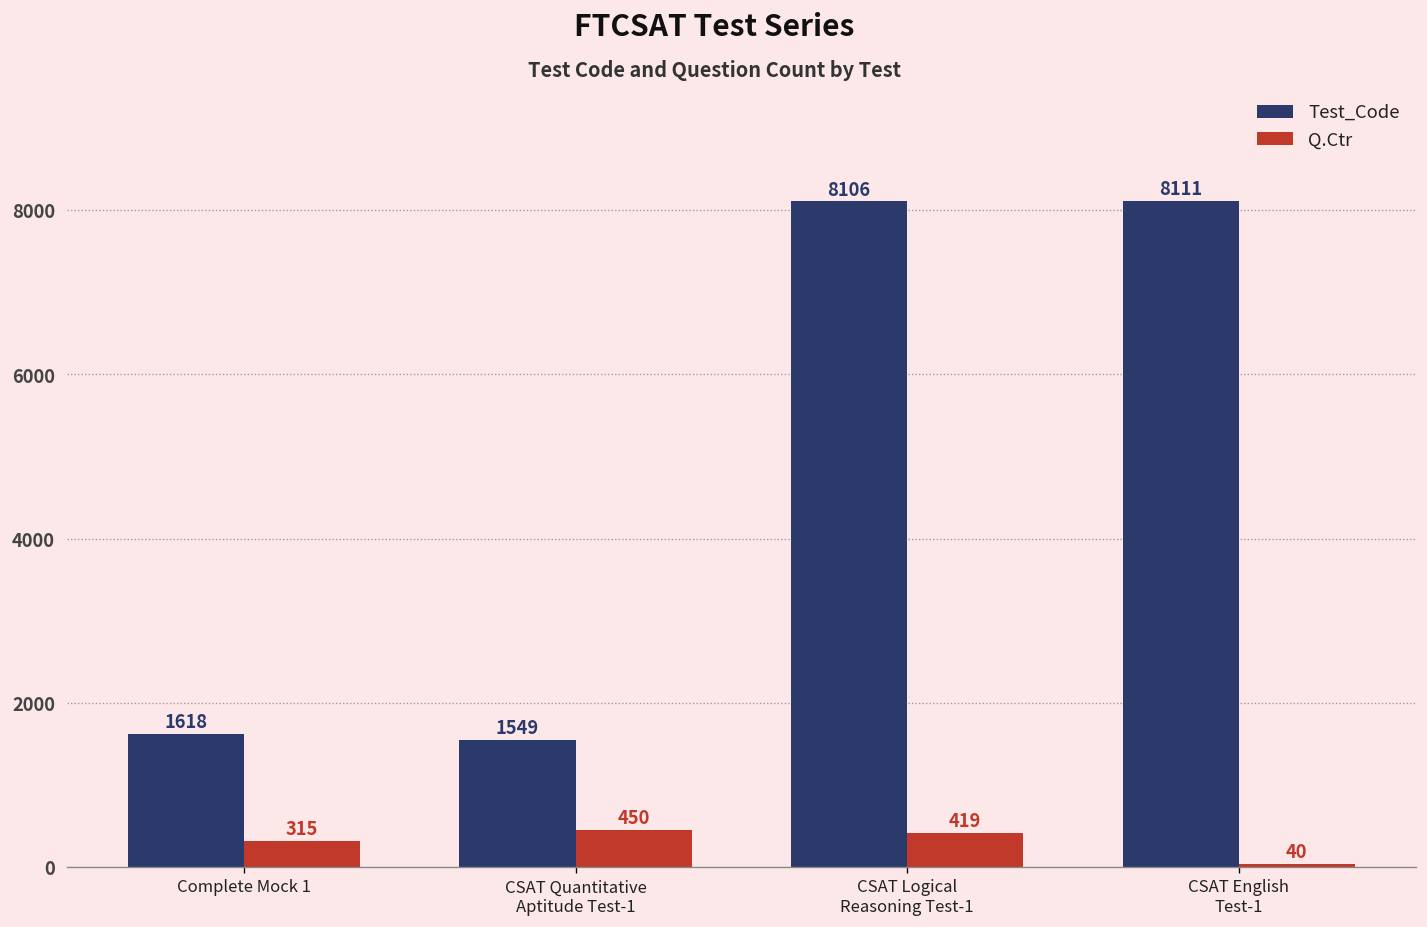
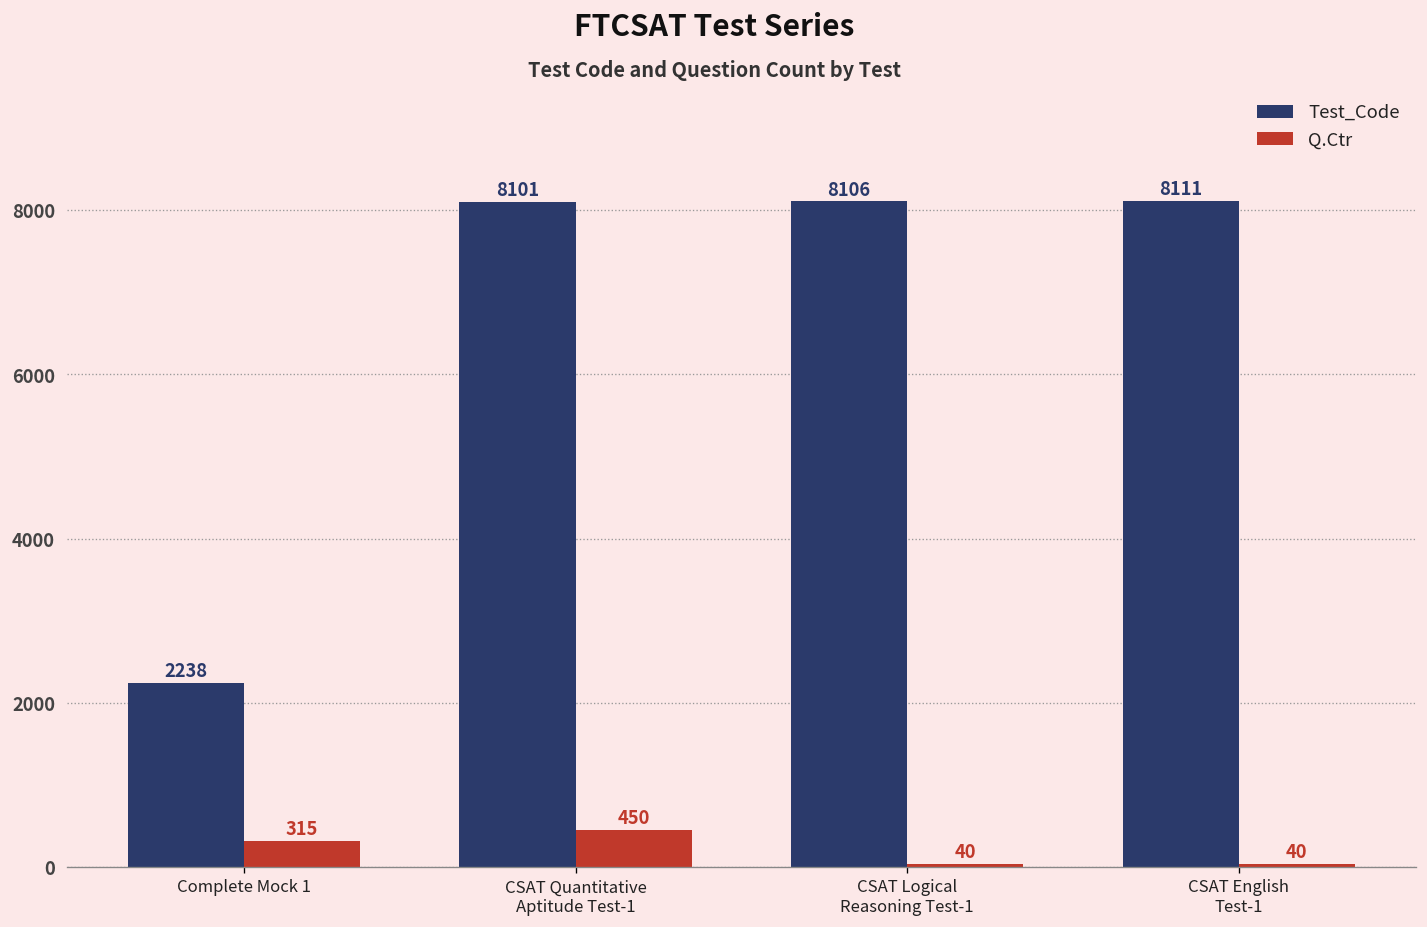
Test_Code, Complete Mock 1: 1618 -> 2238
Test_Code, CSAT Quantitative Aptitude Test-1: 1549 -> 8101
Q.Ctr, CSAT Logical Reasoning Test-1: 419 -> 40
